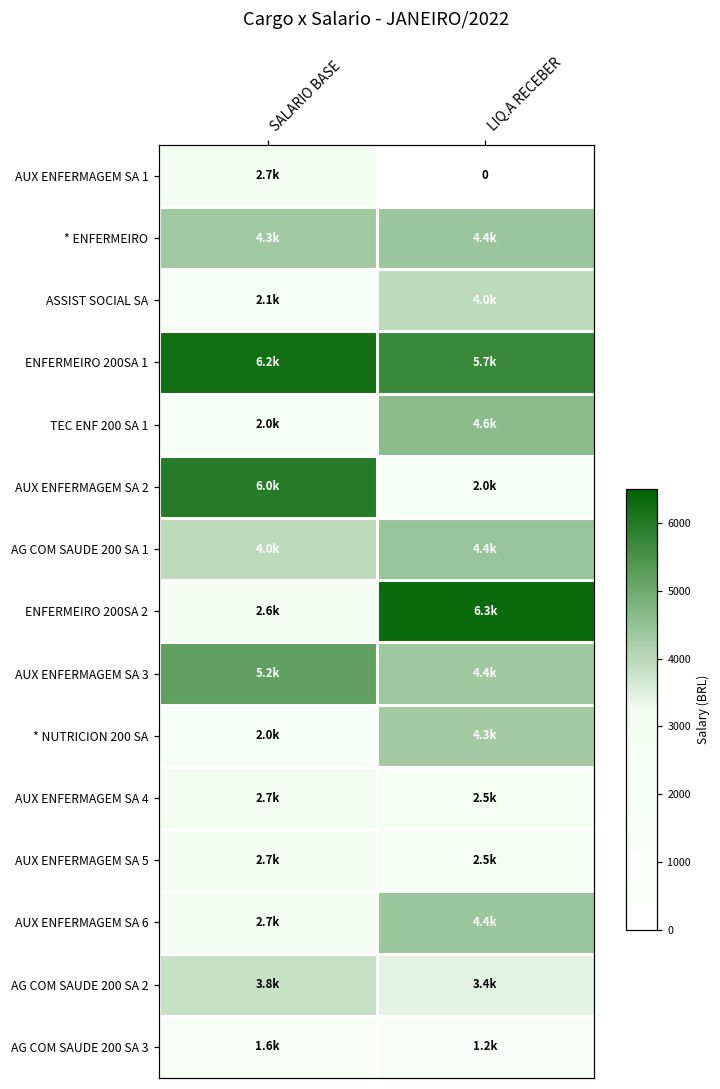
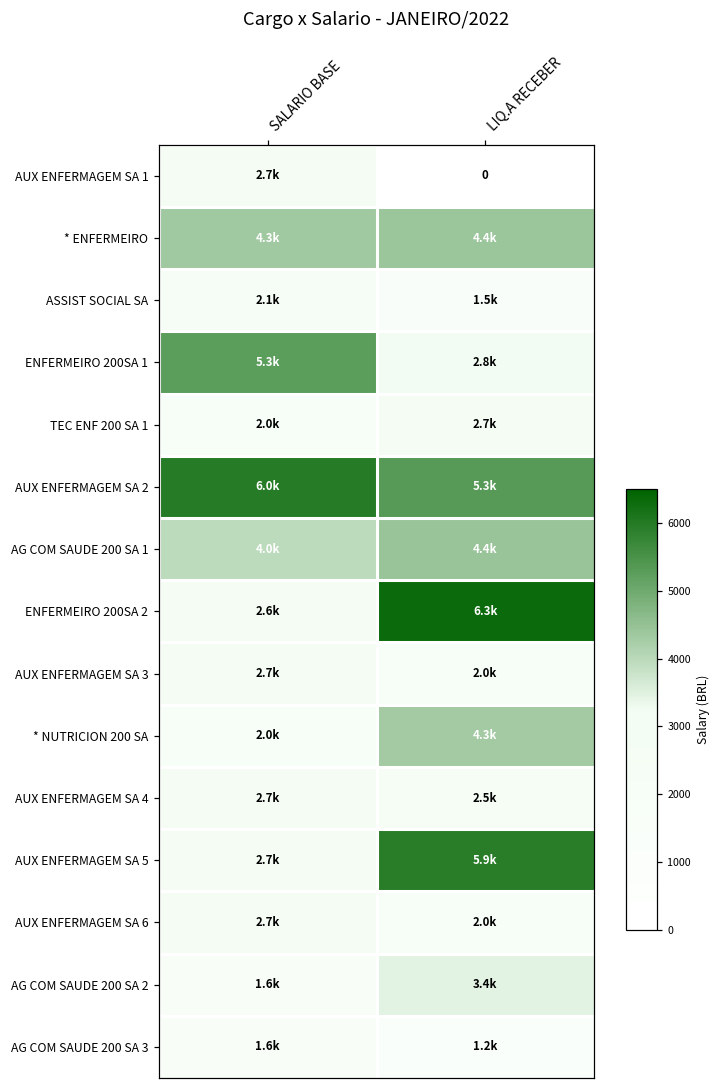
ASSIST SOCIAL SA, LIQ.A RECEBER: 4.0k -> 1.5k
ENFERMEIRO 200SA 1, SALARIO BASE: 6.2k -> 5.3k
ENFERMEIRO 200SA 1, LIQ.A RECEBER: 5.7k -> 2.8k
TEC ENF 200 SA 1, LIQ.A RECEBER: 4.6k -> 2.7k
AUX ENFERMAGEM SA 2, LIQ.A RECEBER: 2.0k -> 5.3k
AUX ENFERMAGEM SA 3, SALARIO BASE: 5.2k -> 2.7k
AUX ENFERMAGEM SA 3, LIQ.A RECEBER: 4.4k -> 2.0k
AUX ENFERMAGEM SA 5, LIQ.A RECEBER: 2.5k -> 5.9k
AUX ENFERMAGEM SA 6, LIQ.A RECEBER: 4.4k -> 2.0k
AG COM SAUDE 200 SA 2, SALARIO BASE: 3.8k -> 1.6k
